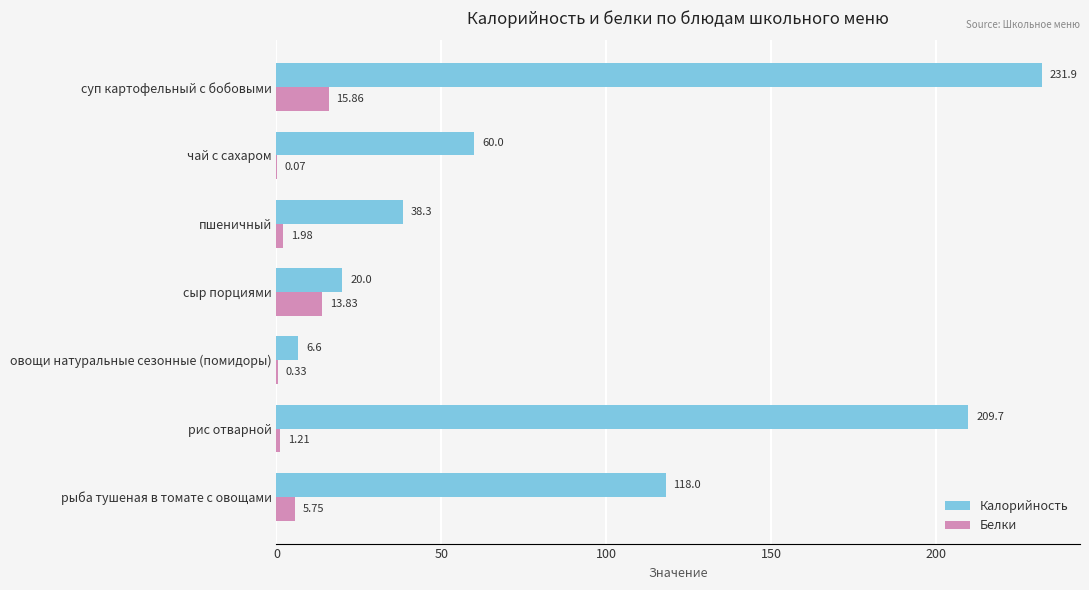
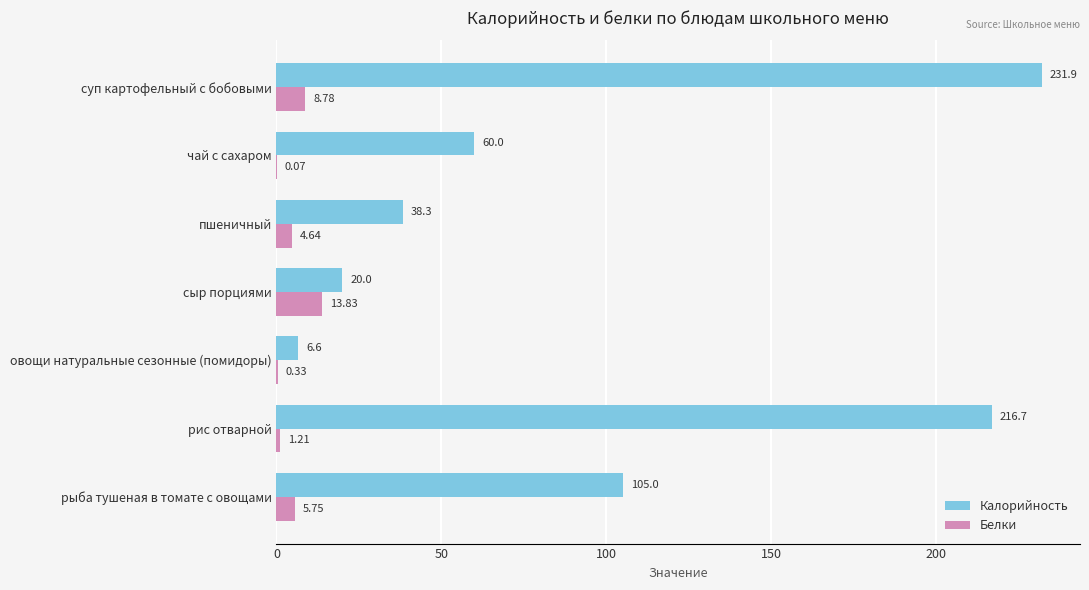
Белки, суп картофельный с бобовыми: 15.86 -> 8.78
Белки, пшеничный: 1.98 -> 4.64
Калорийность, рис отварной: 209.7 -> 216.7
Калорийность, рыба тушеная в томате с овощами: 118.0 -> 105.0
